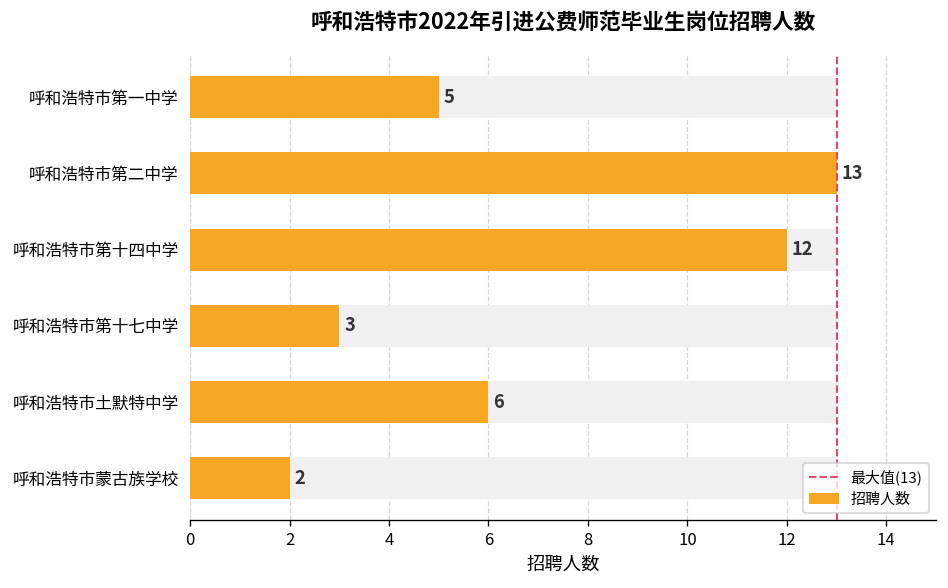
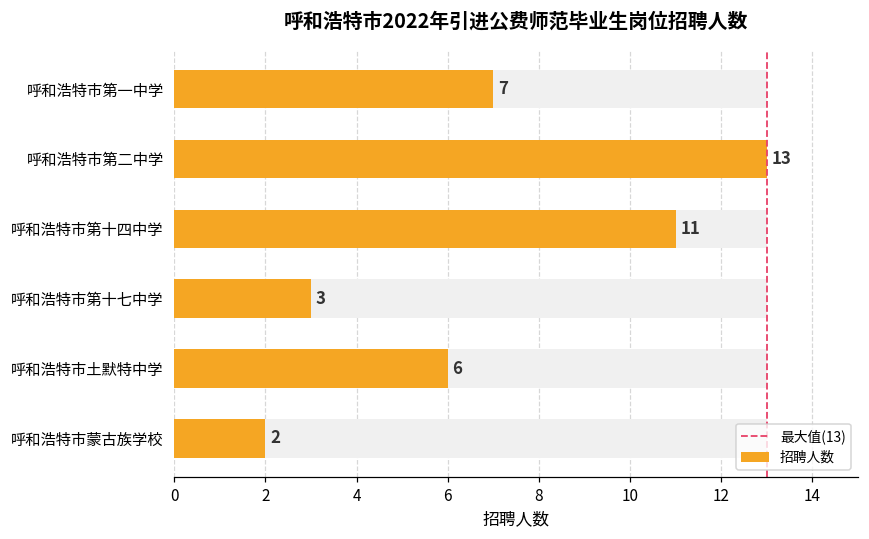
招聘人数, 呼和浩特市第一中学: 5 -> 7
招聘人数, 呼和浩特市第十四中学: 12 -> 11
